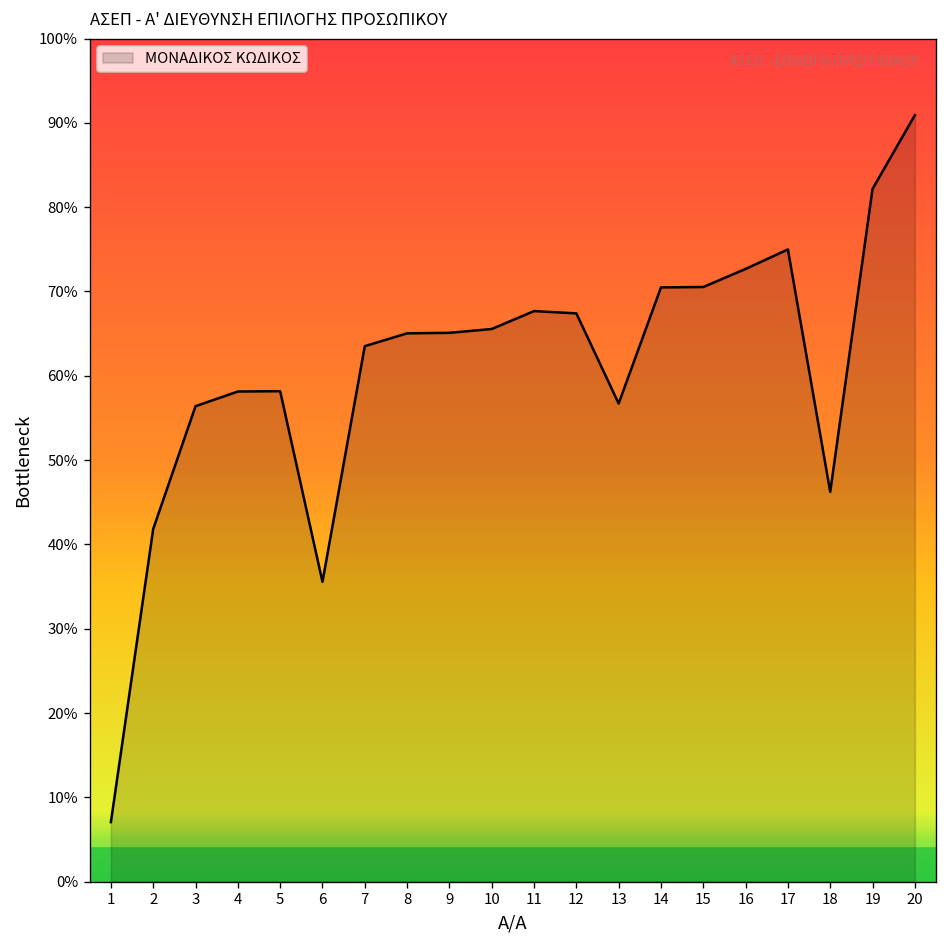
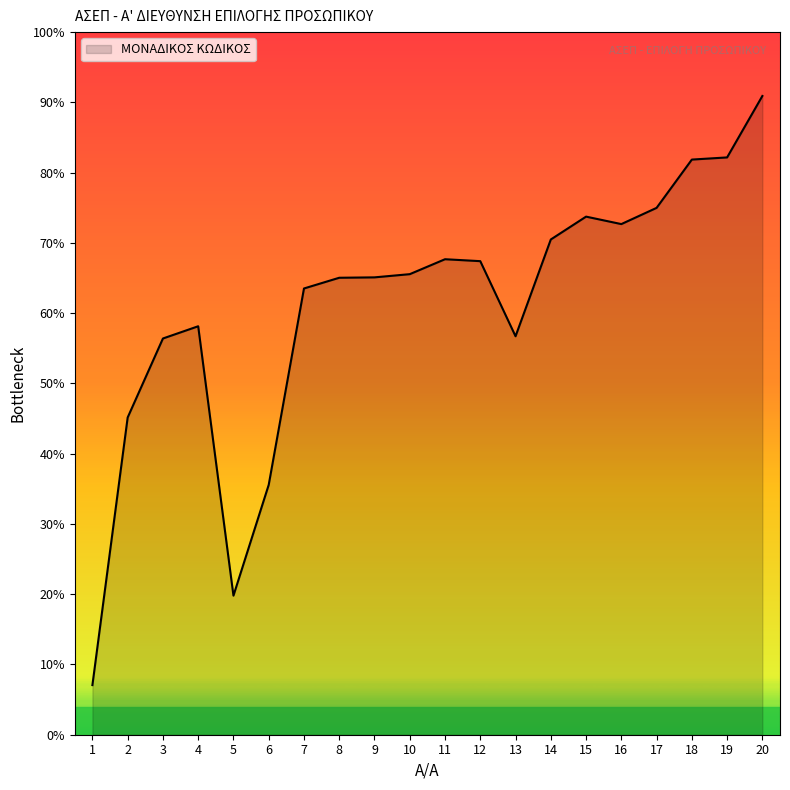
2: 42% -> 45%
5: 58% -> 20%
15: 71% -> 74%
18: 46% -> 82%
